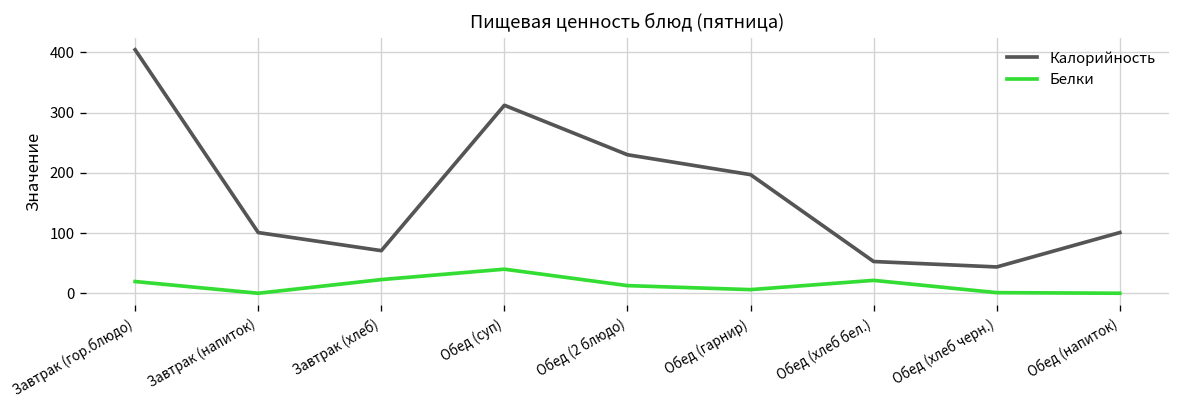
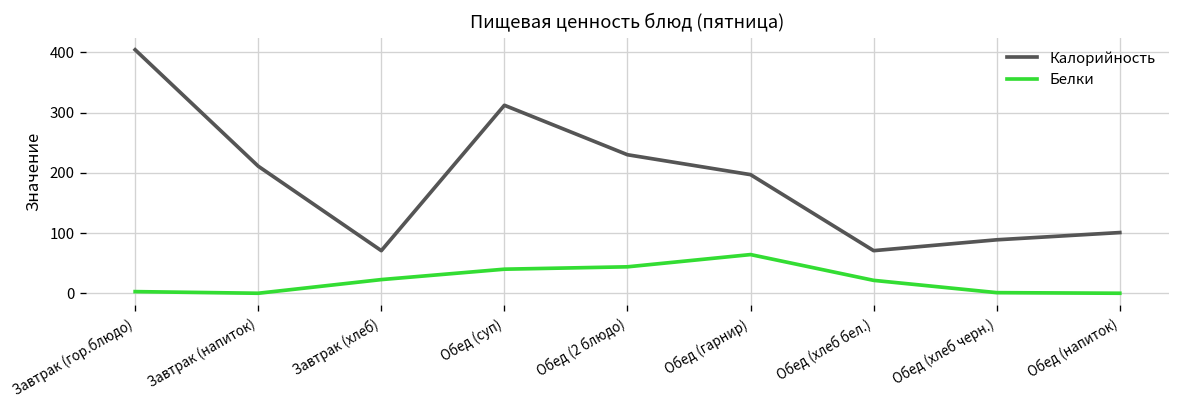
Белки, Завтрак (гор.блюдо): 20 -> 0
Калорийность, Завтрак (напиток): 100 -> 210
Белки, Обед (2 блюдо): 10 -> 40
Белки, Обед (гарнир): 10 -> 60
Калорийность, Обед (хлеб бел.): 50 -> 70
Калорийность, Обед (хлеб черн.): 40 -> 90
